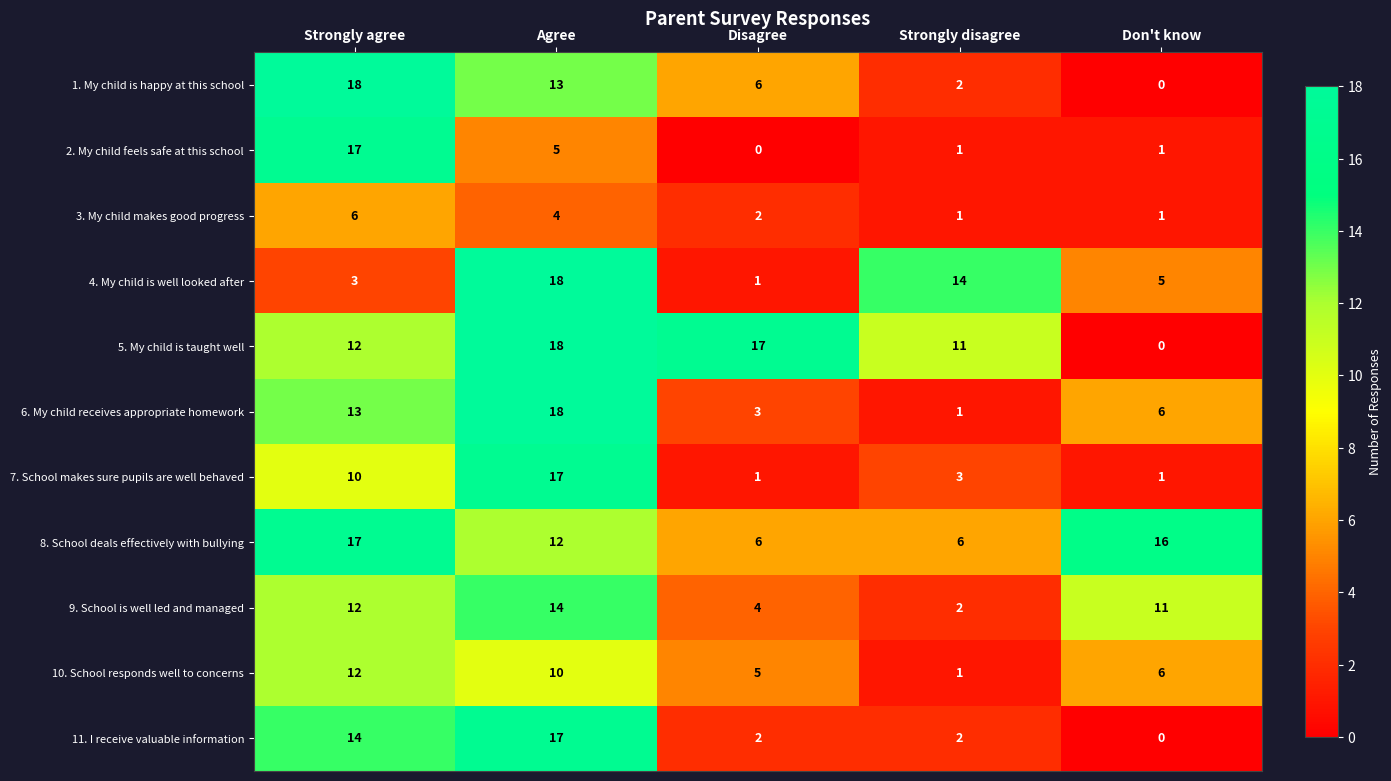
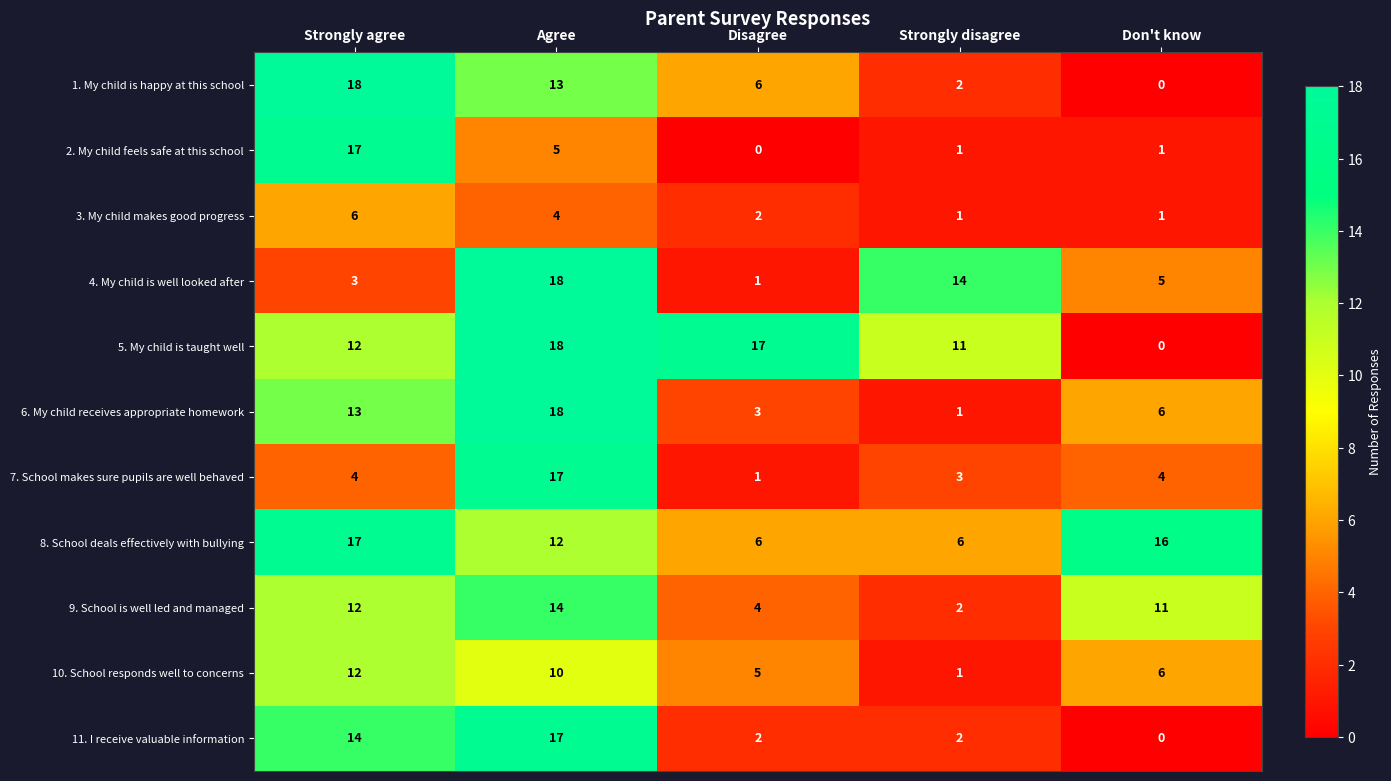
7. School makes sure pupils are well behaved, Strongly agree: 10 -> 4
7. School makes sure pupils are well behaved, Don't know: 1 -> 4
